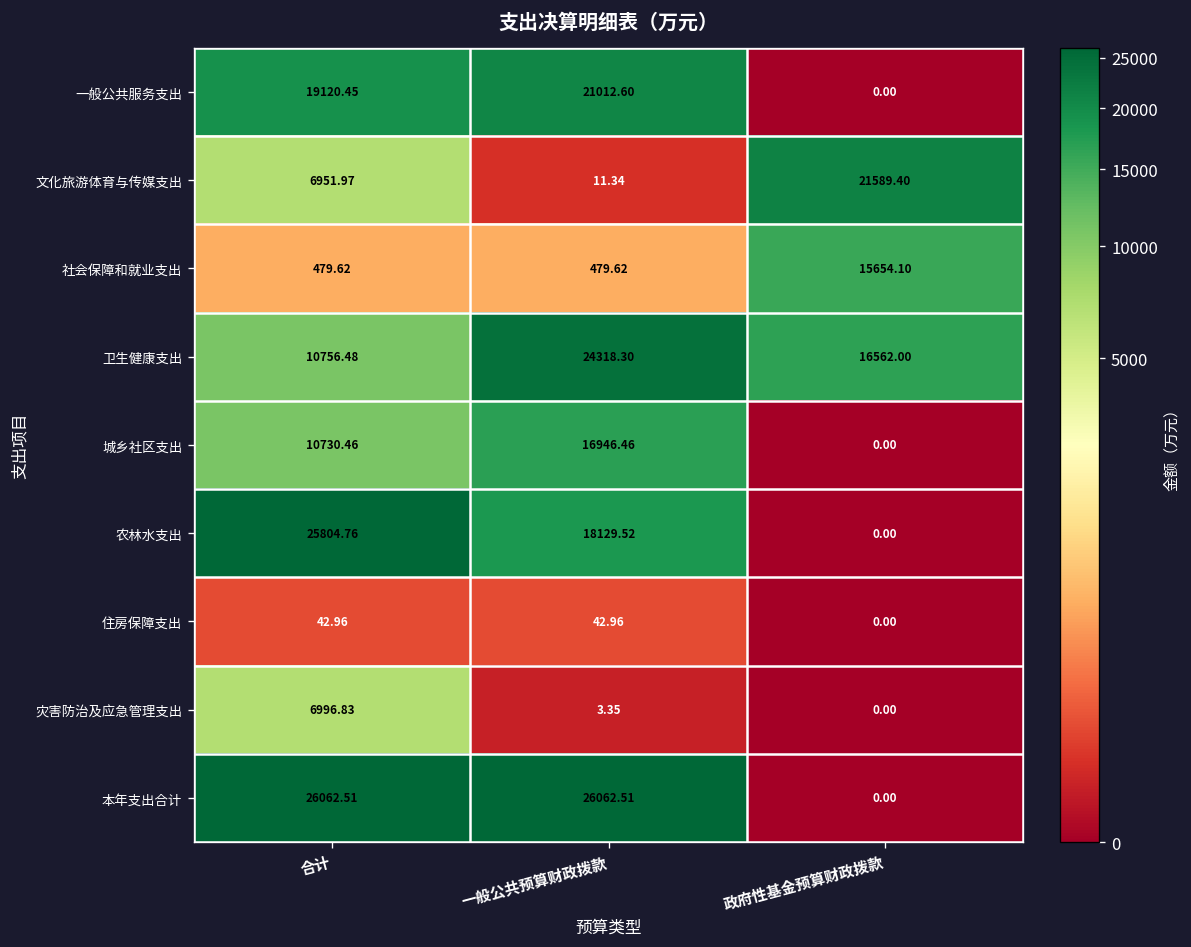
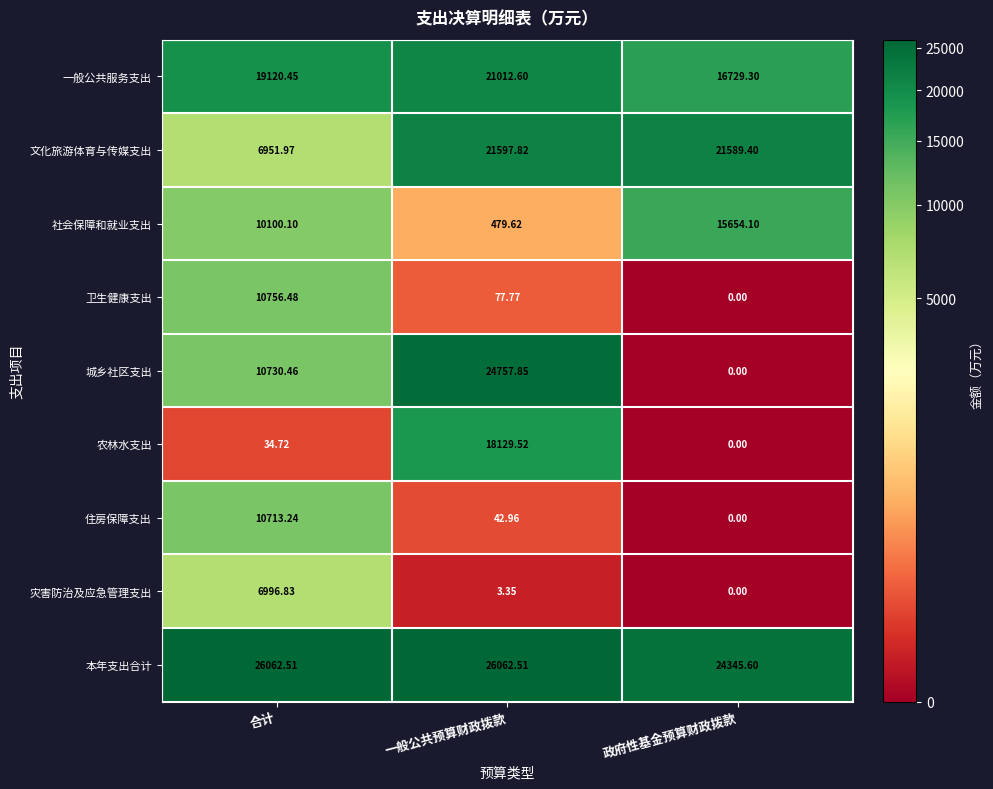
一般公共服务支出, 政府性基金预算财政拨款: 0.00 -> 16729.30
文化旅游体育与传媒支出, 一般公共预算财政拨款: 11.34 -> 21597.82
社会保障和就业支出, 合计: 479.62 -> 10100.10
卫生健康支出, 一般公共预算财政拨款: 24318.30 -> 77.77
卫生健康支出, 政府性基金预算财政拨款: 16562.00 -> 0.00
城乡社区支出, 一般公共预算财政拨款: 16946.46 -> 24757.85
农林水支出, 合计: 25804.76 -> 34.72
住房保障支出, 合计: 42.96 -> 10713.24
本年支出合计, 政府性基金预算财政拨款: 0.00 -> 24345.60
